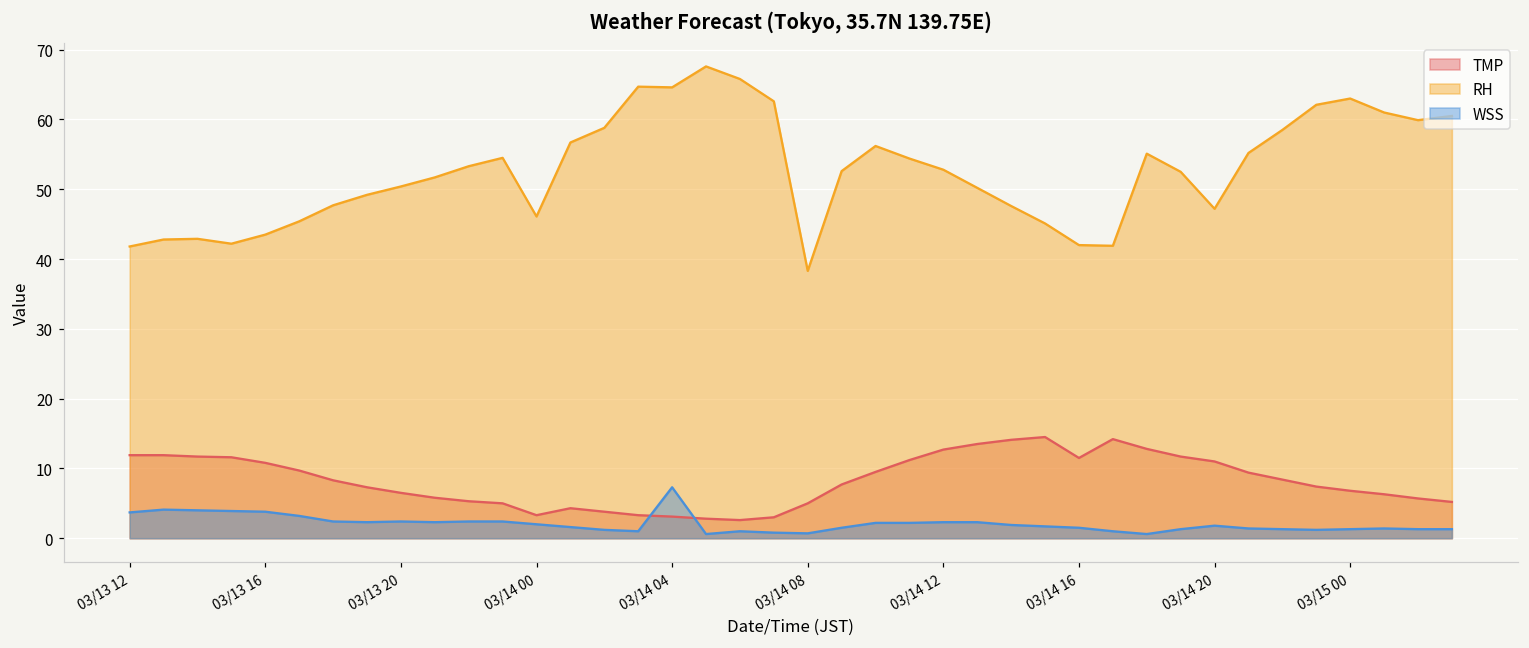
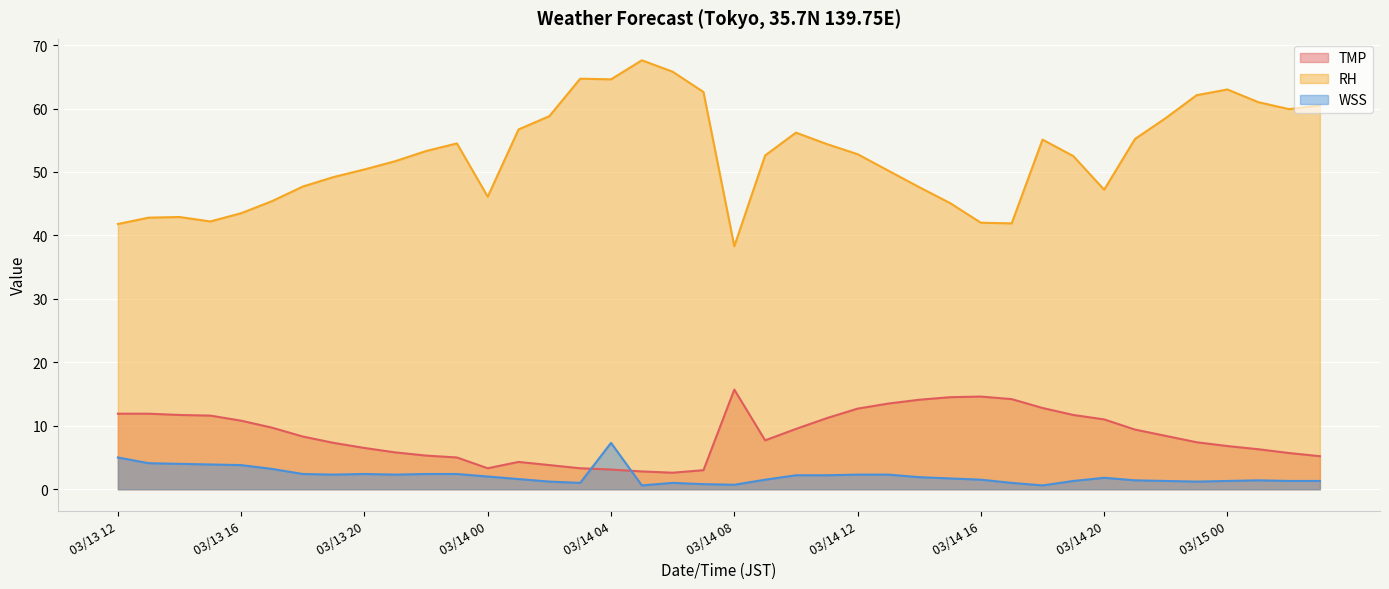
WSS, 03/13 12: 4 -> 5
TMP, 03/14 08: 5 -> 16
TMP, 03/14 16: 12 -> 15
